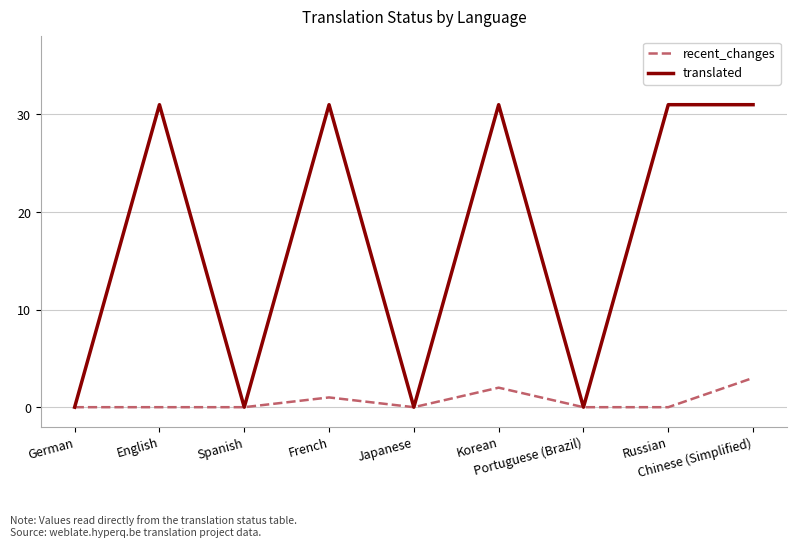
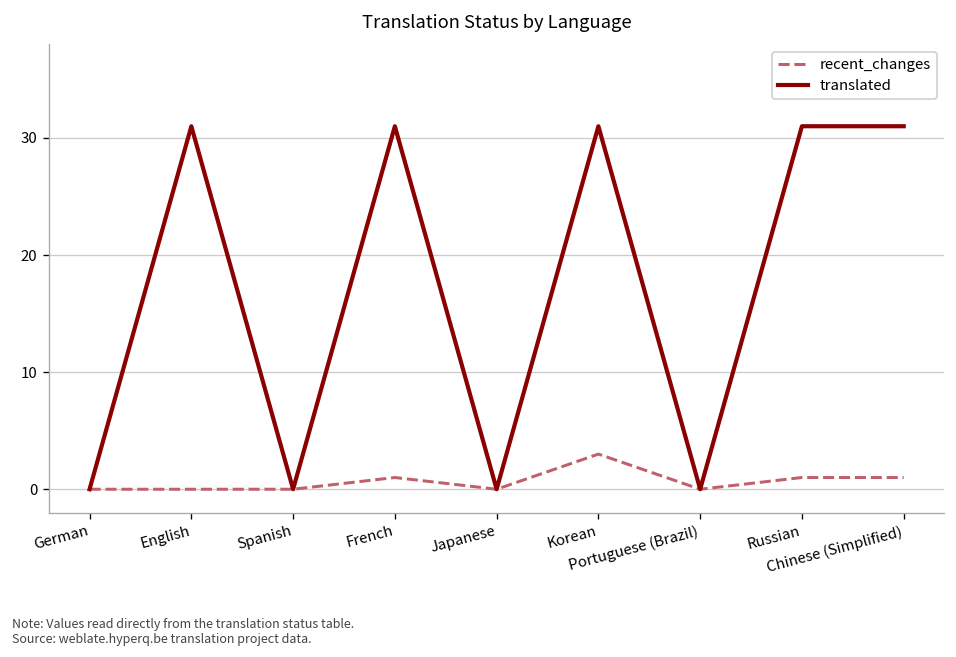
recent_changes, Korean: 2 -> 3
recent_changes, Russian: 0 -> 1
recent_changes, Chinese (Simplified): 3 -> 1
